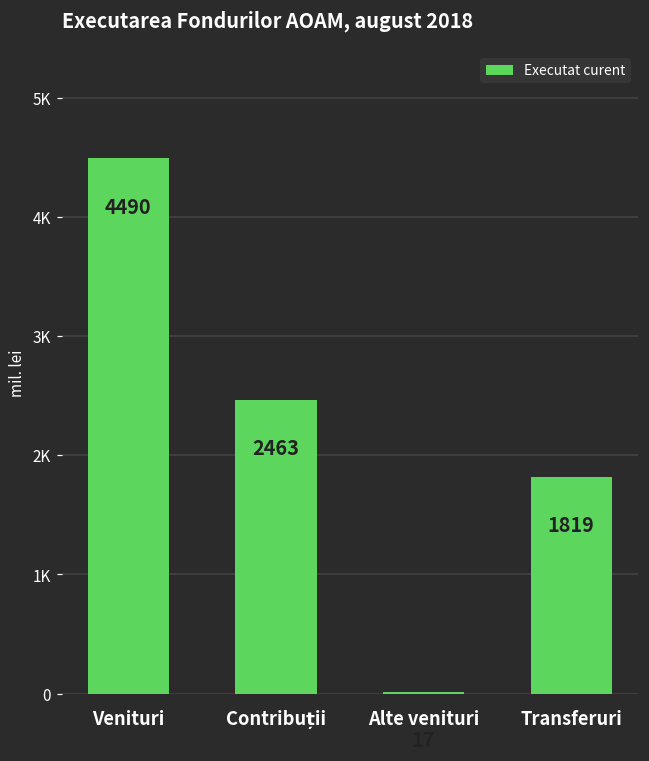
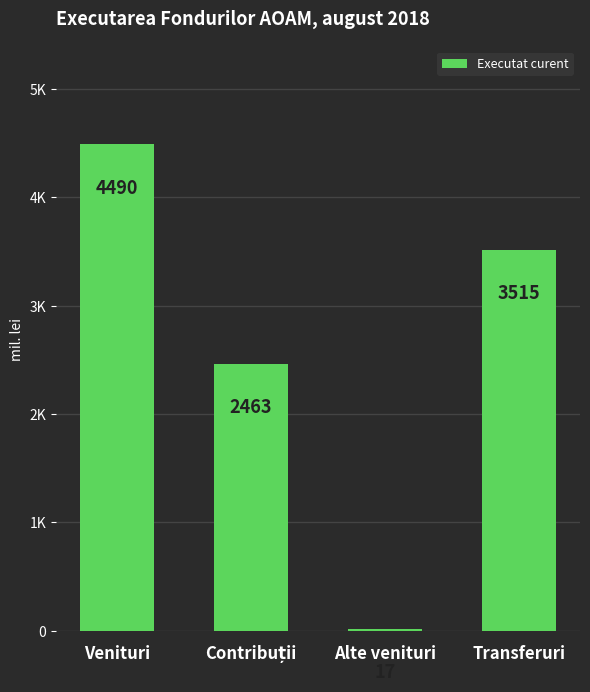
Transferuri: 1819 -> 3515
